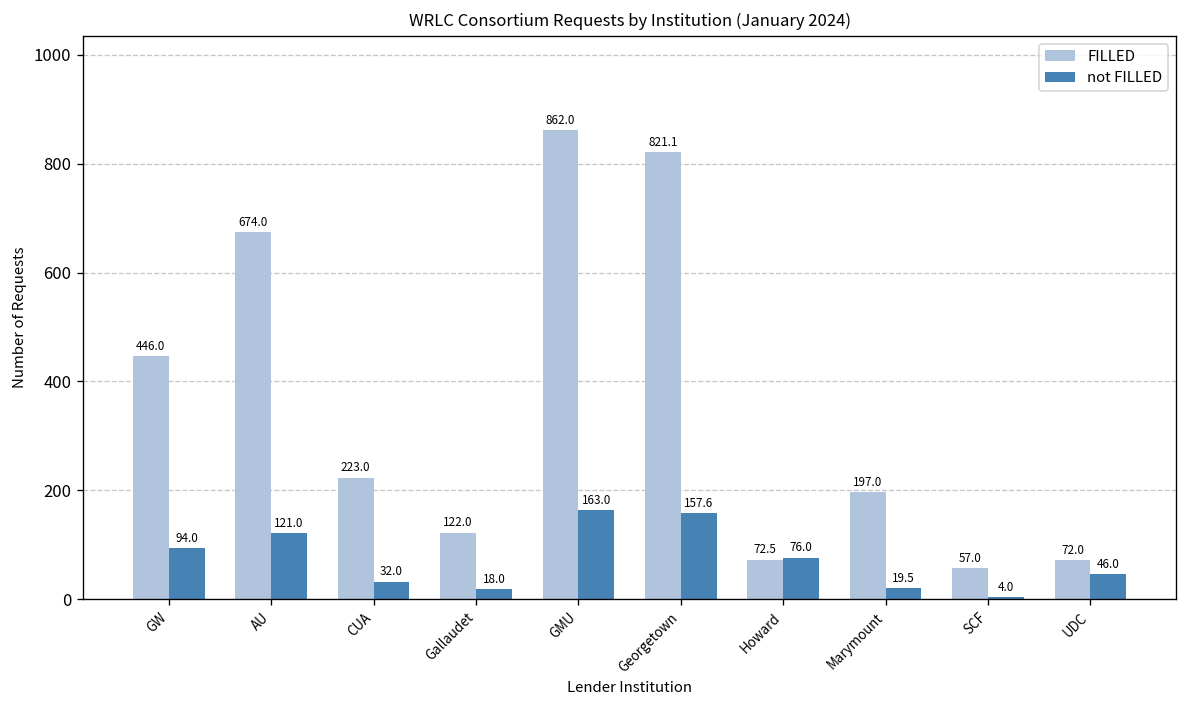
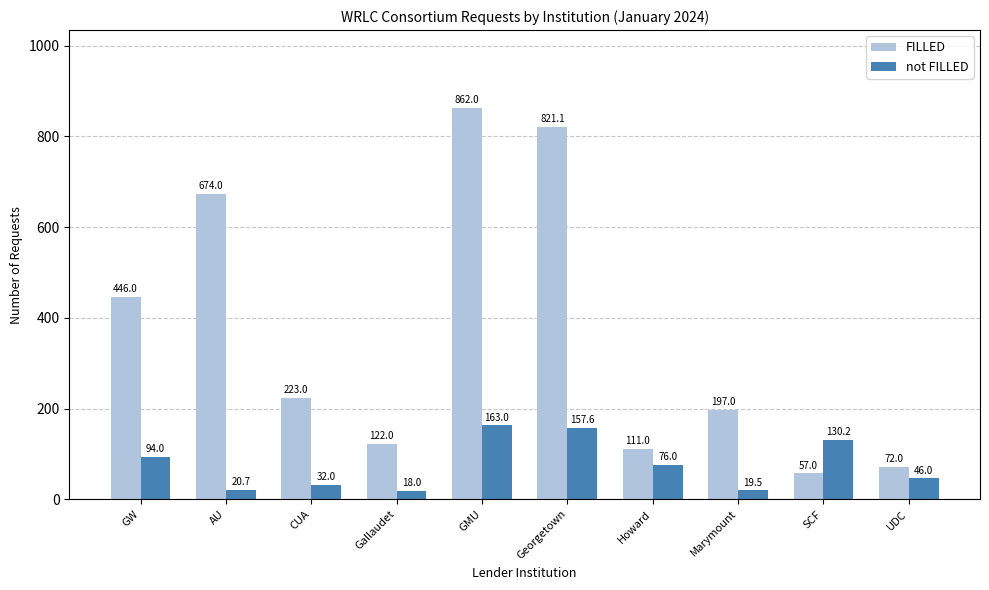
not FILLED, AU: 121.0 -> 20.7
FILLED, Howard: 72.5 -> 111.0
not FILLED, SCF: 4.0 -> 130.2
